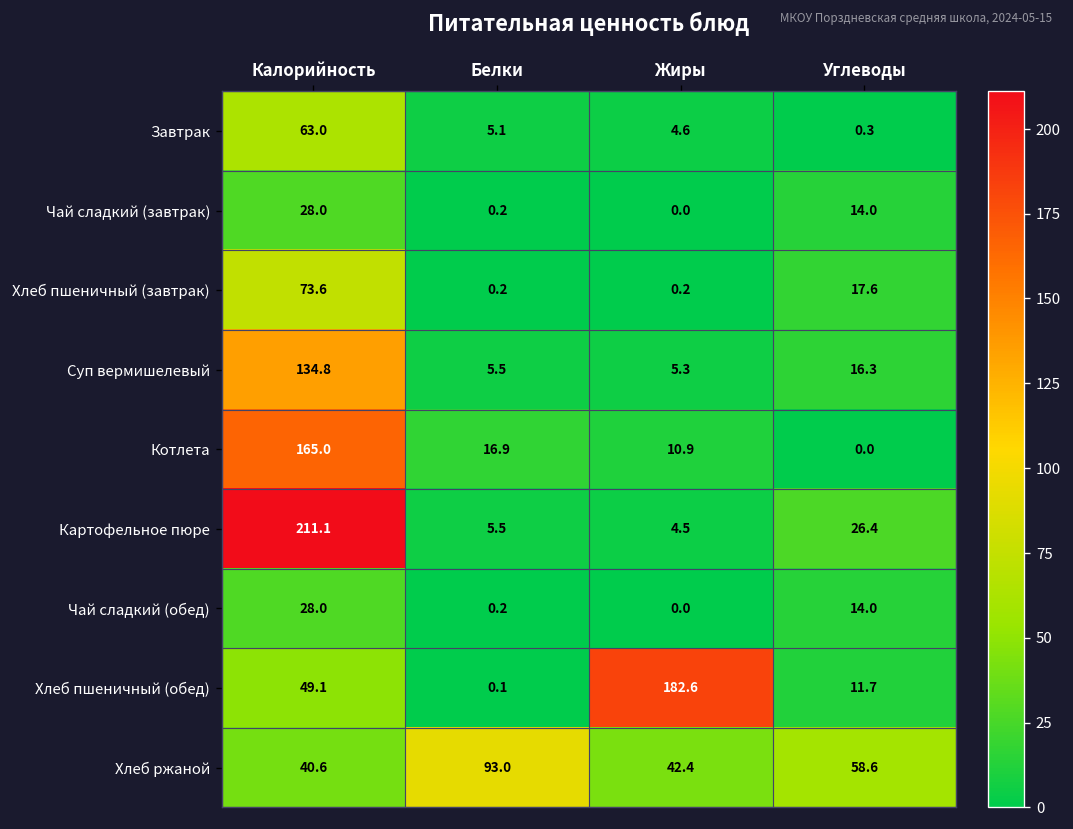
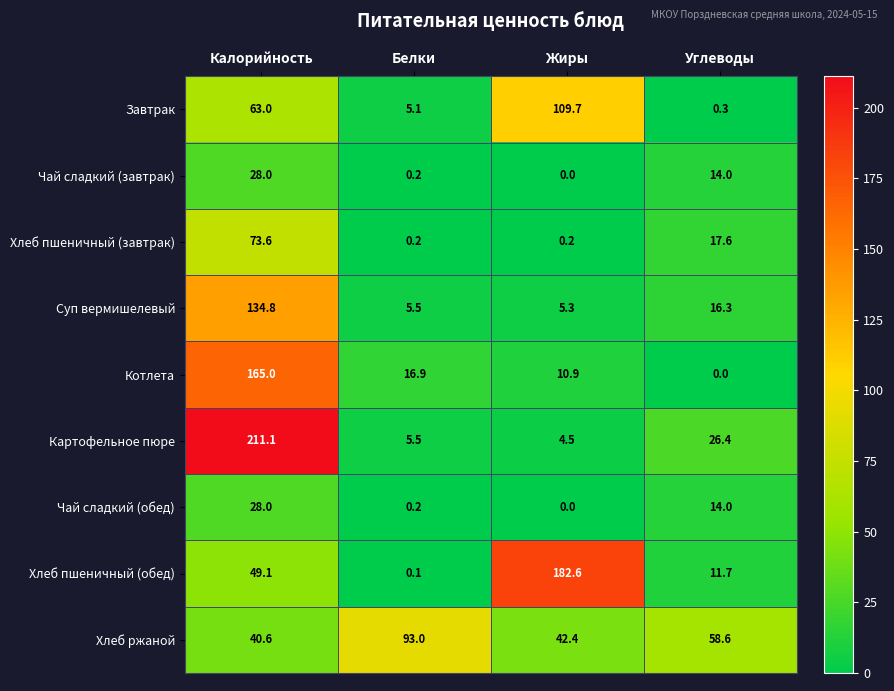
Завтрак, Жиры: 4.6 -> 109.7
